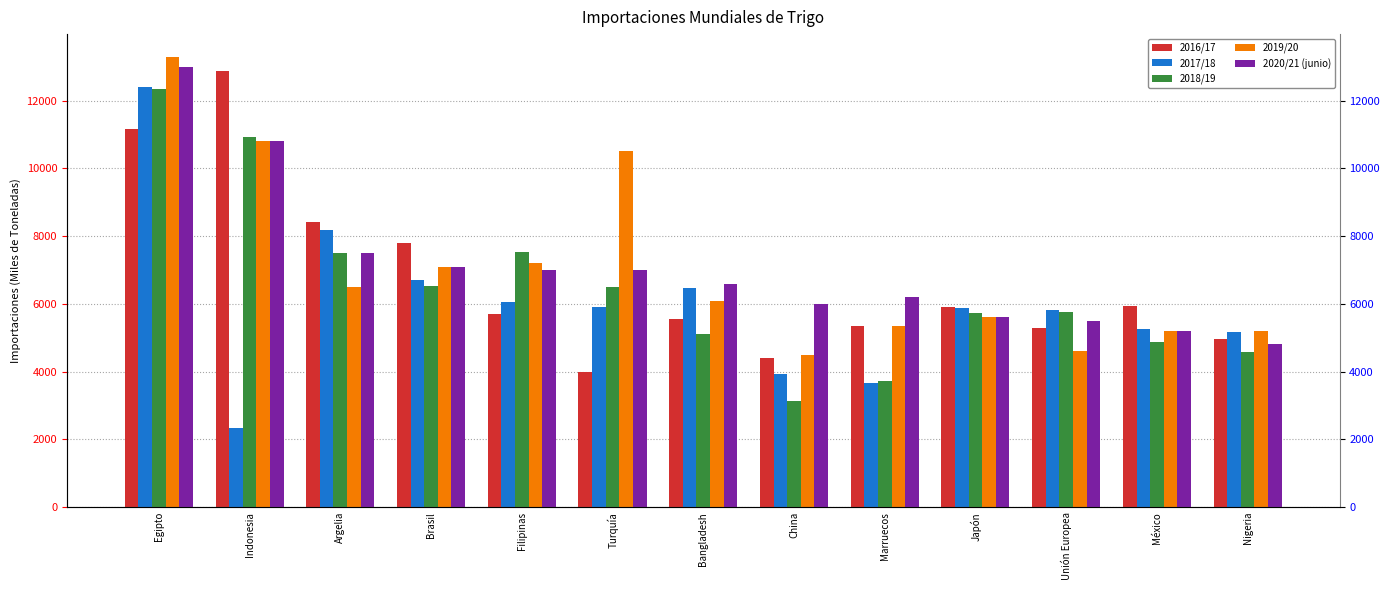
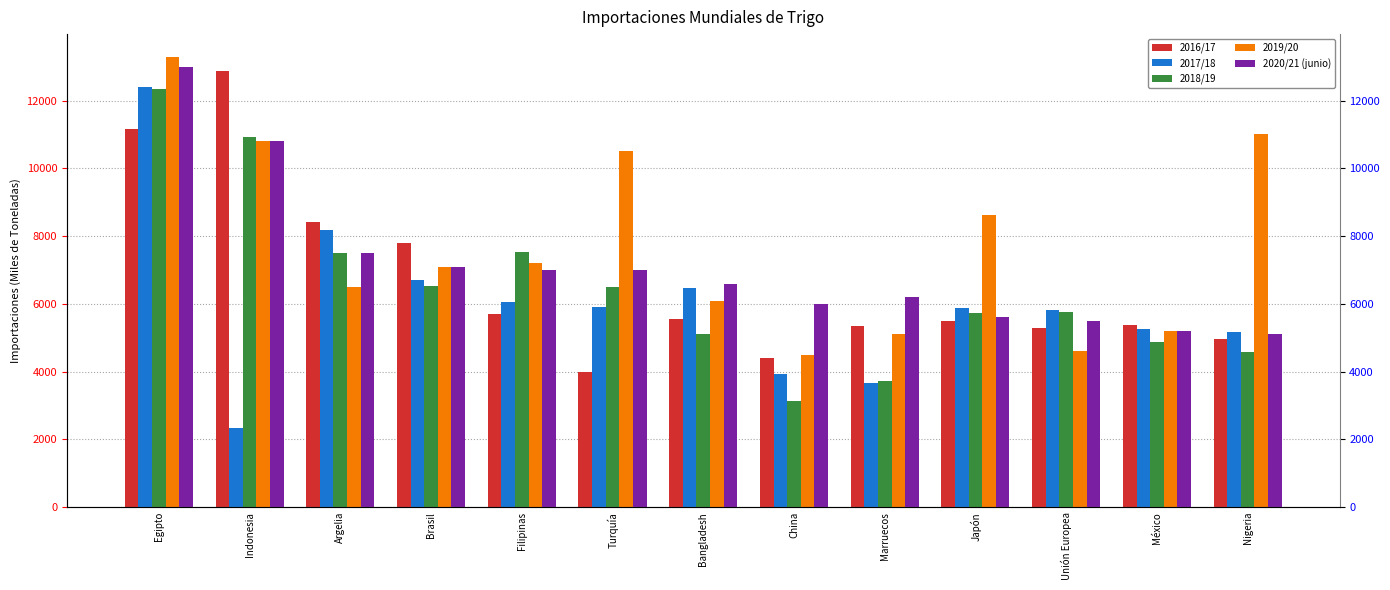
2019/20, Marruecos: 5300 -> 5100
2016/17, Japón: 5900 -> 5500
2019/20, Japón: 5600 -> 8600
2016/17, México: 5900 -> 5400
2019/20, Nigeria: 5200 -> 11000
2020/21 (junio), Nigeria: 4800 -> 5100
